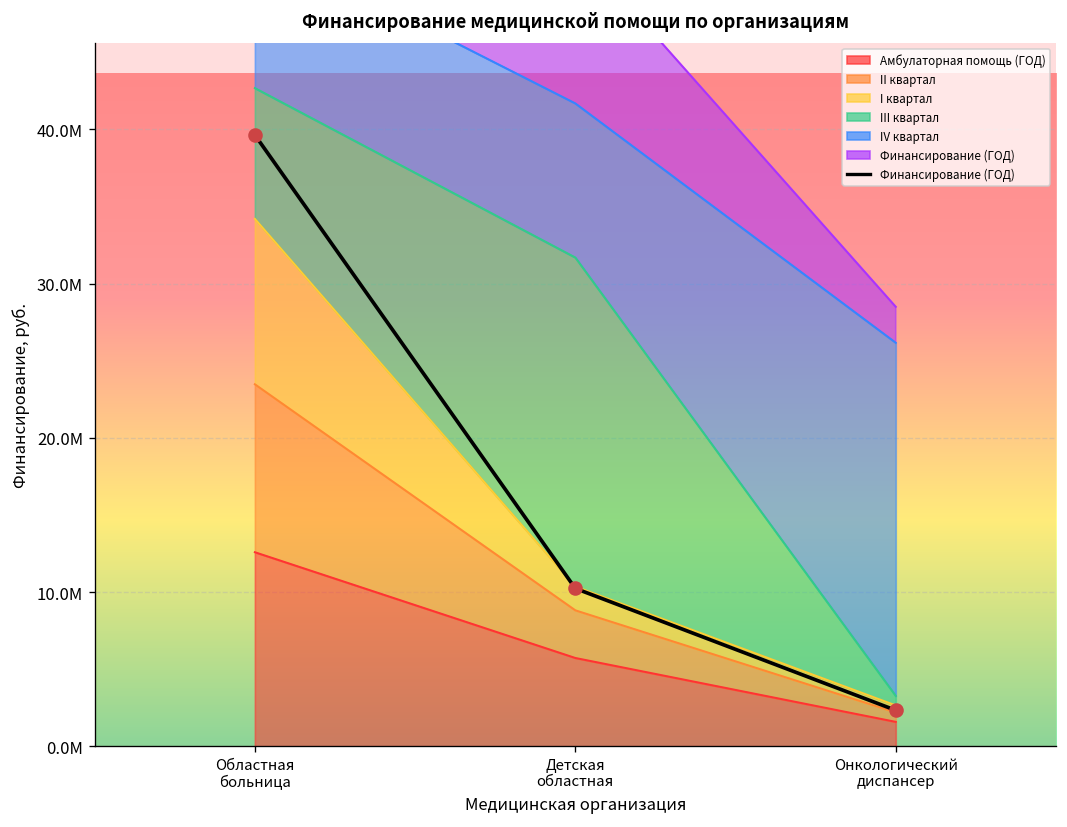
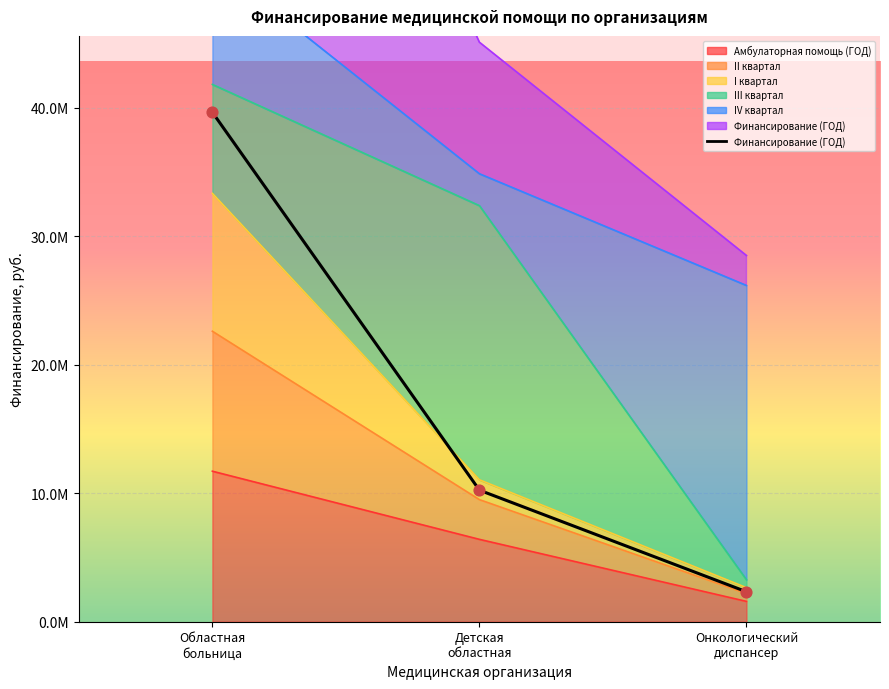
Амбулаторная помощь (ГОД), Областная больница: 12600000 -> 11700000
Амбулаторная помощь (ГОД), Детская областная: 5700000 -> 6400000
IV квартал, Детская областная: 10000000 -> 2500000
